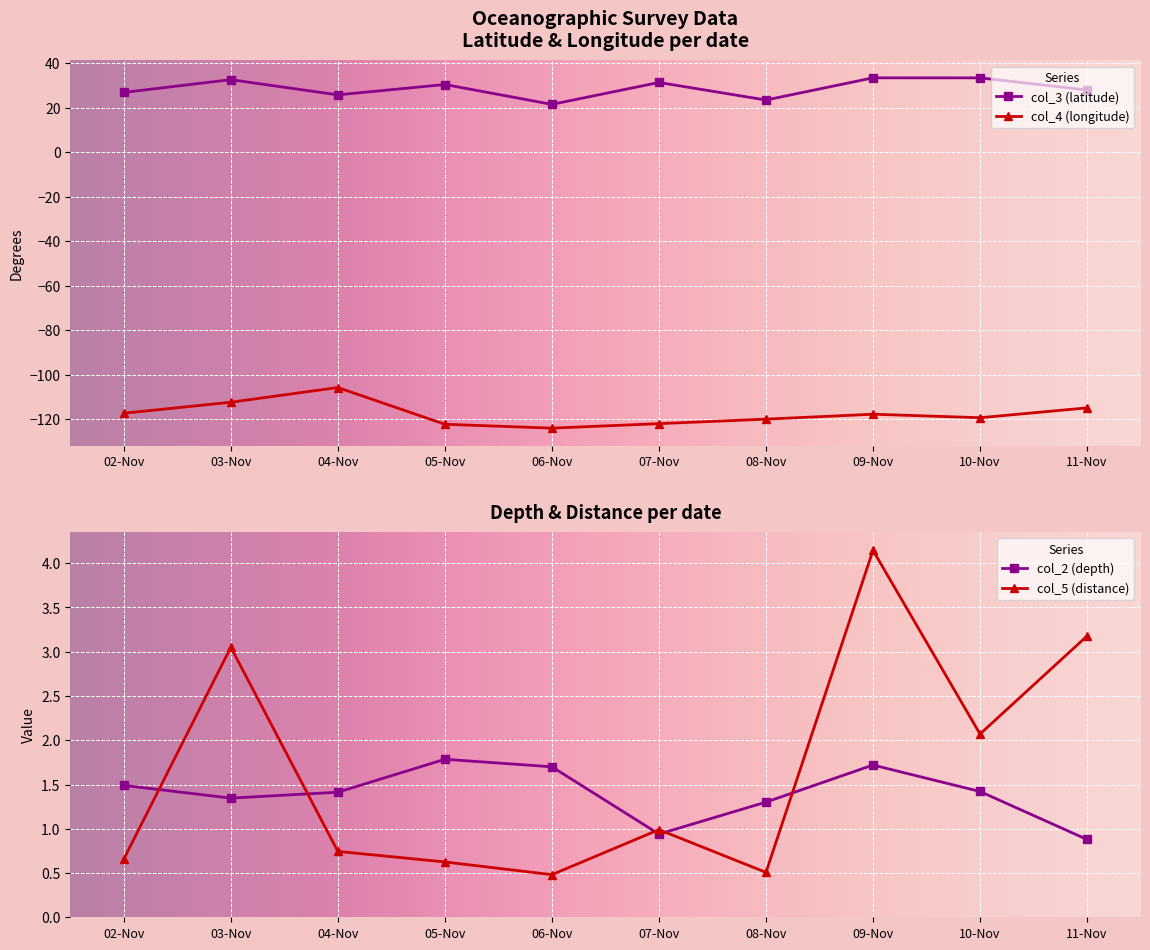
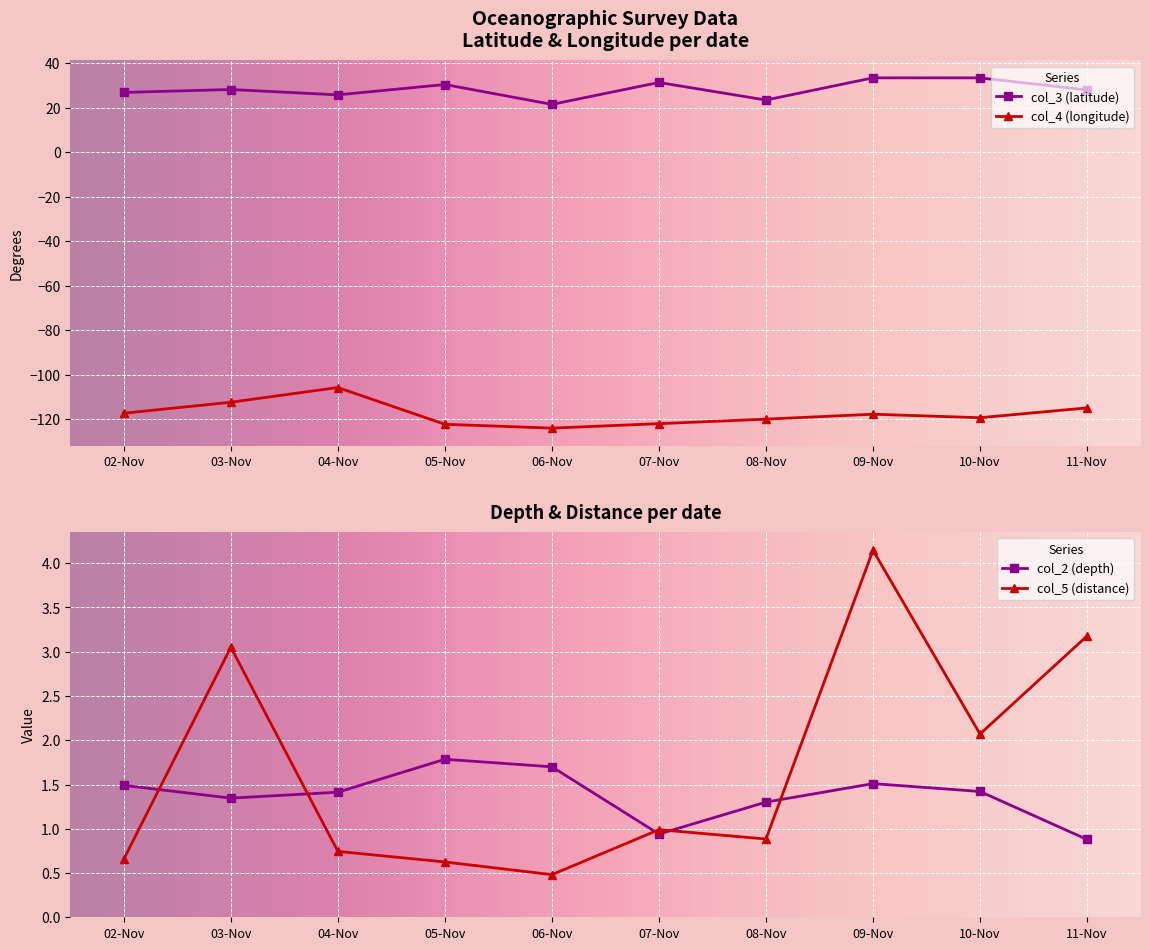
Oceanographic Survey Data Latitude & Longitude per date, col_3 (latitude), 03-Nov: 33 -> 28
Depth & Distance per date, col_5 (distance), 08-Nov: 0.5 -> 0.9
Depth & Distance per date, col_2 (depth), 09-Nov: 1.7 -> 1.5
